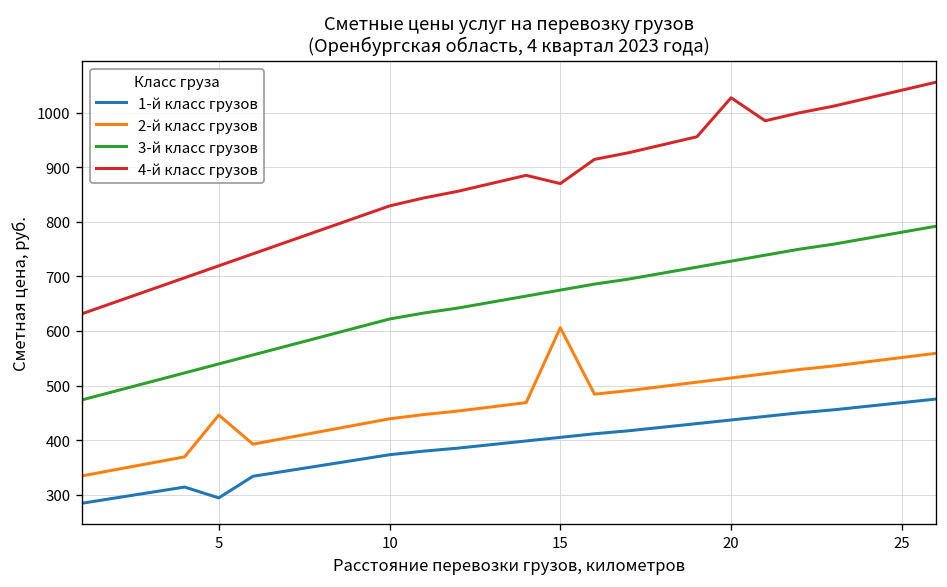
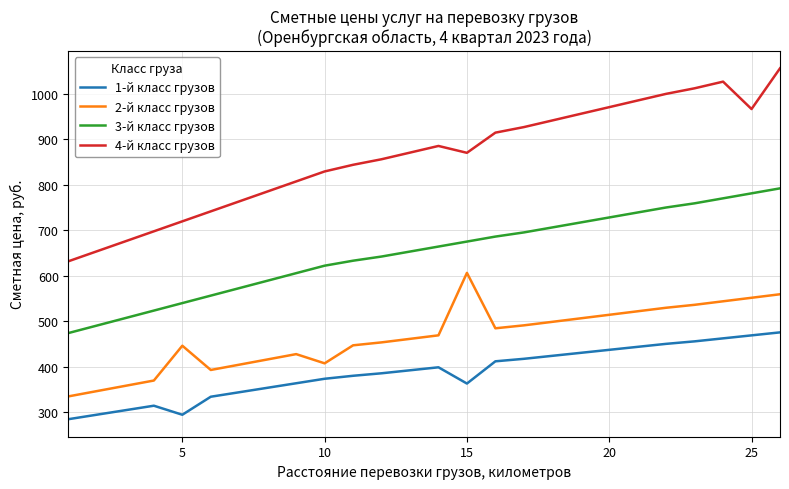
2-й класс грузов, 10: 440 -> 410
1-й класс грузов, 15: 400 -> 360
4-й класс грузов, 20: 1030 -> 970
4-й класс грузов, 25: 1040 -> 970
